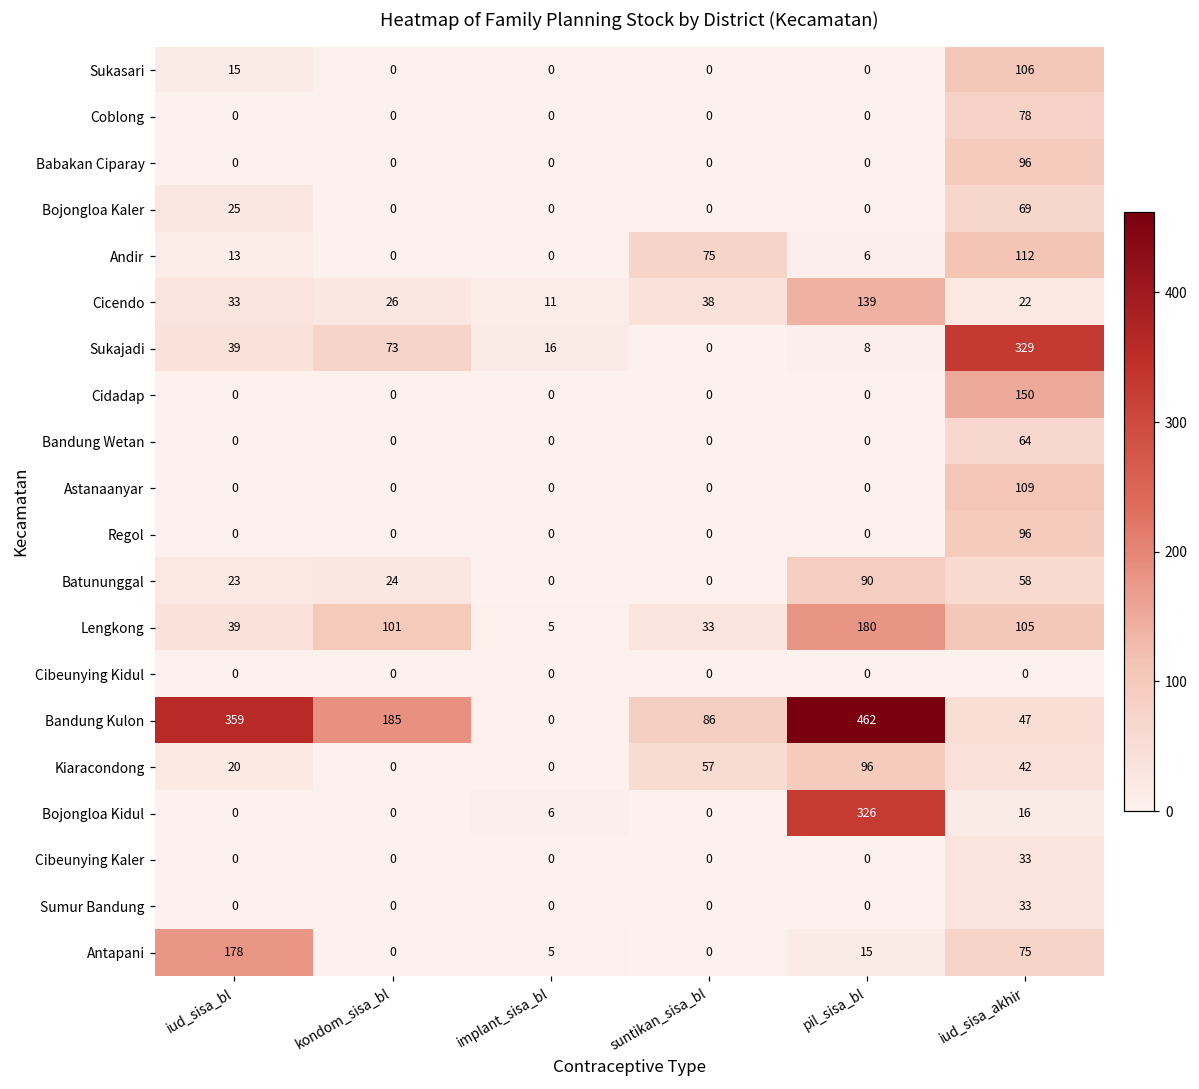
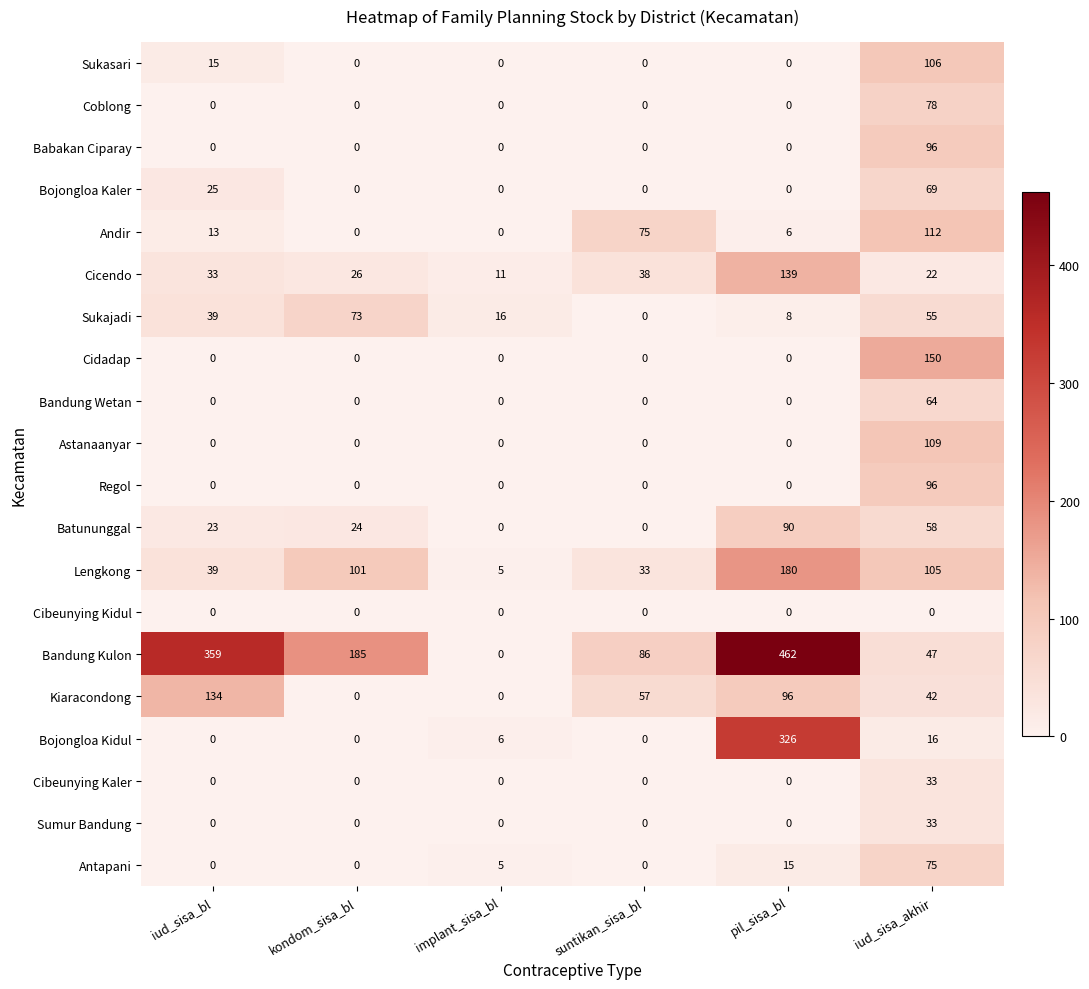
Sukajadi, iud_sisa_akhir: 329 -> 55
Kiaracondong, iud_sisa_bl: 20 -> 134
Antapani, iud_sisa_bl: 178 -> 0
